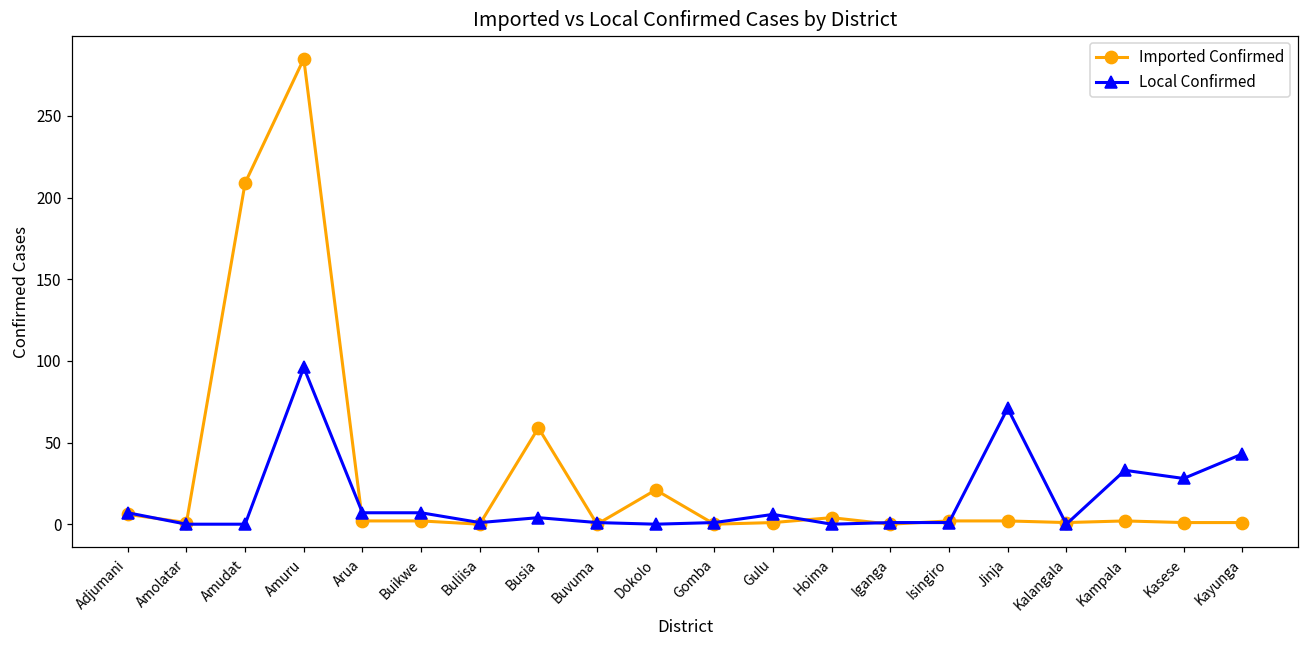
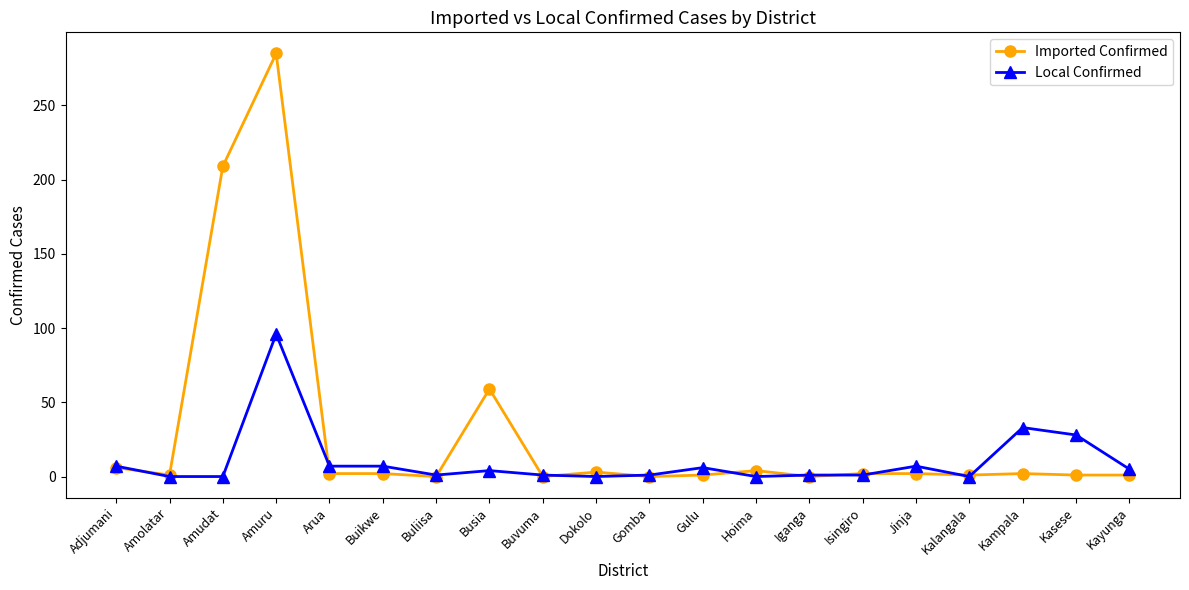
Imported Confirmed, Dokolo: 21 -> 3
Local Confirmed, Jinja: 71 -> 7
Local Confirmed, Kayunga: 43 -> 5
